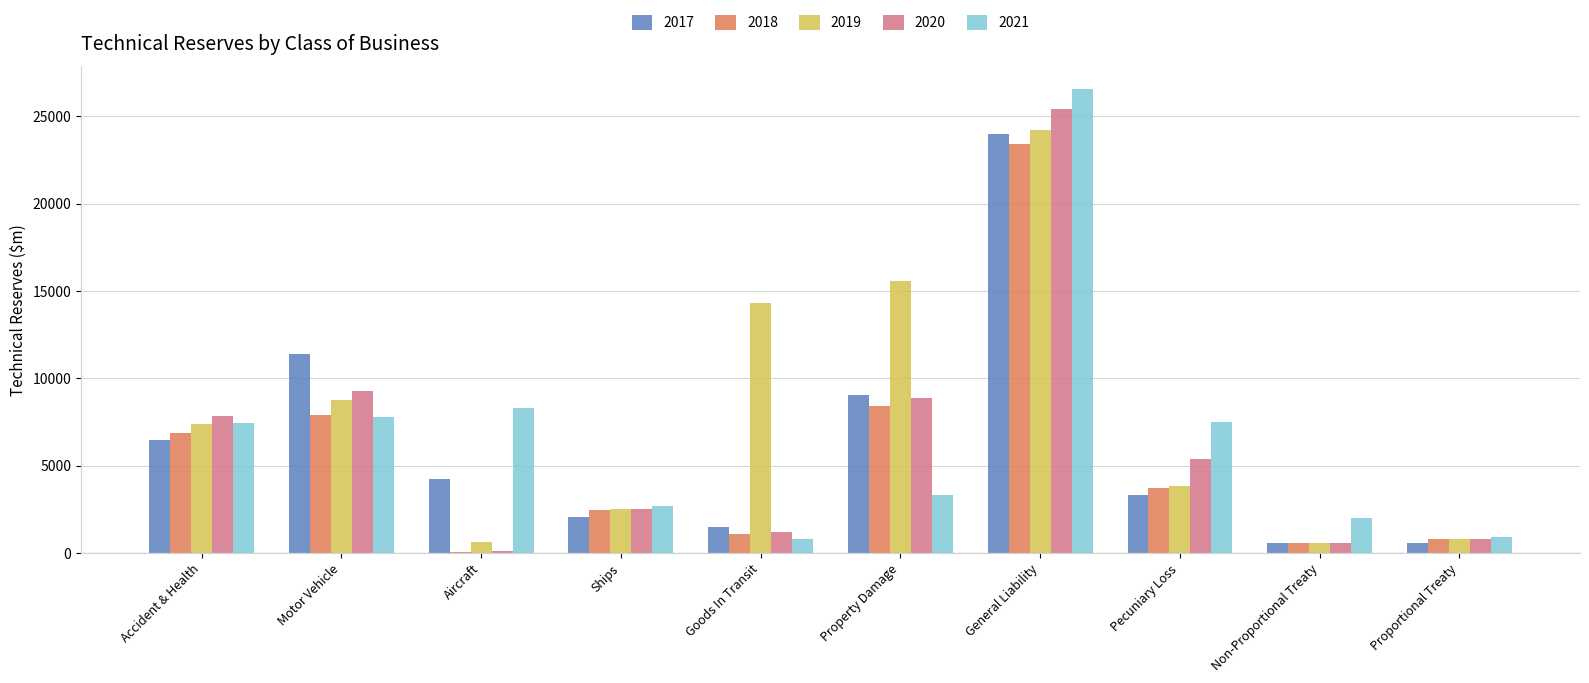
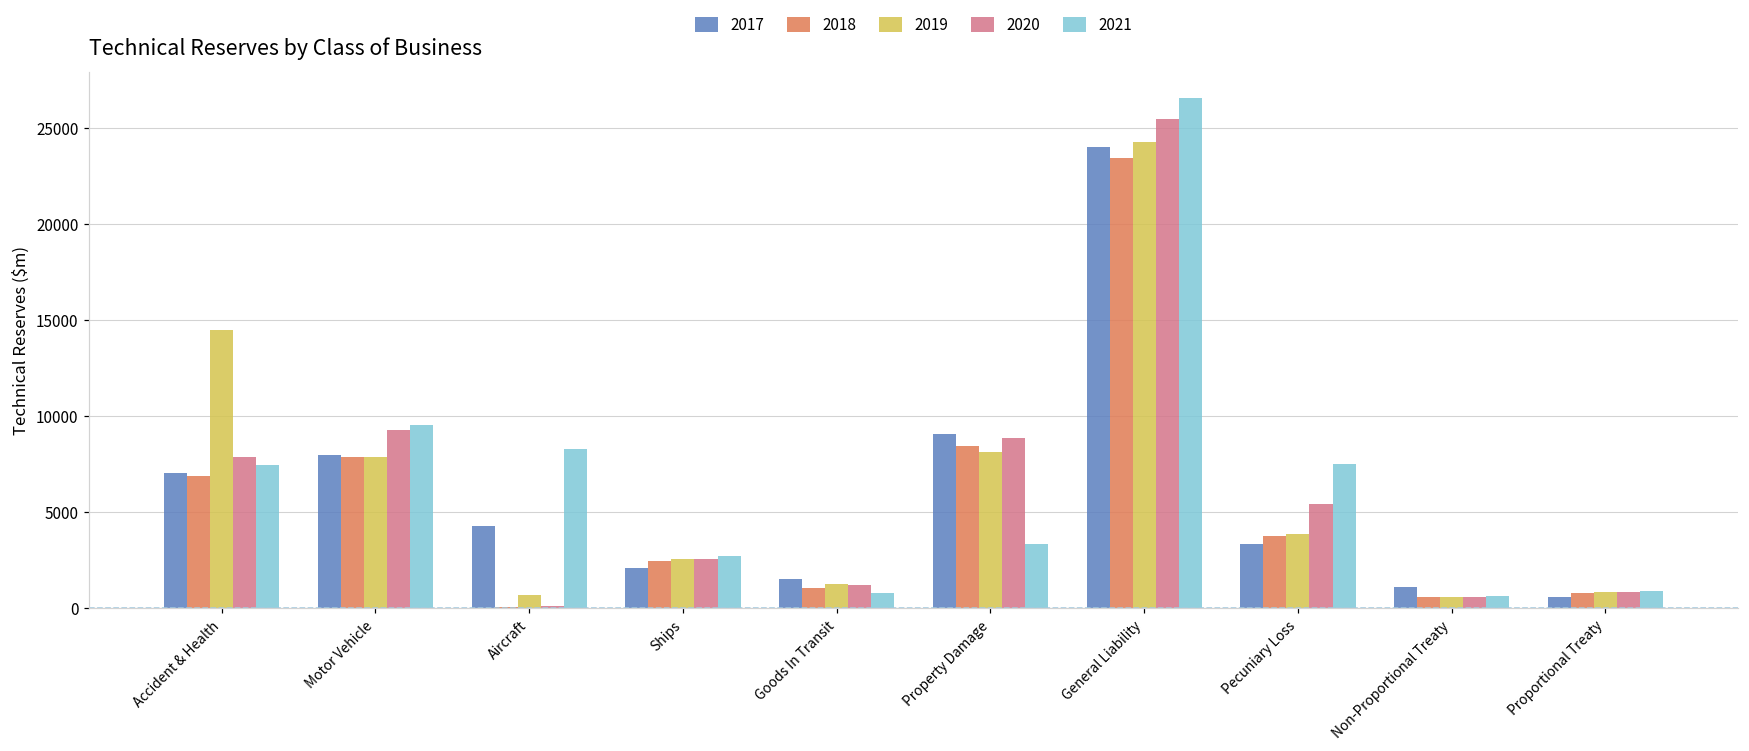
2017, Accident & Health: 6500 -> 7000
2019, Accident & Health: 7400 -> 14400
2017, Motor Vehicle: 11400 -> 8000
2019, Motor Vehicle: 8800 -> 7800
2021, Motor Vehicle: 7800 -> 9500
2019, Goods In Transit: 14300 -> 1200
2019, Property Damage: 15500 -> 8100
2017, Non-Proportional Treaty: 500 -> 1100
2021, Non-Proportional Treaty: 2000 -> 600
